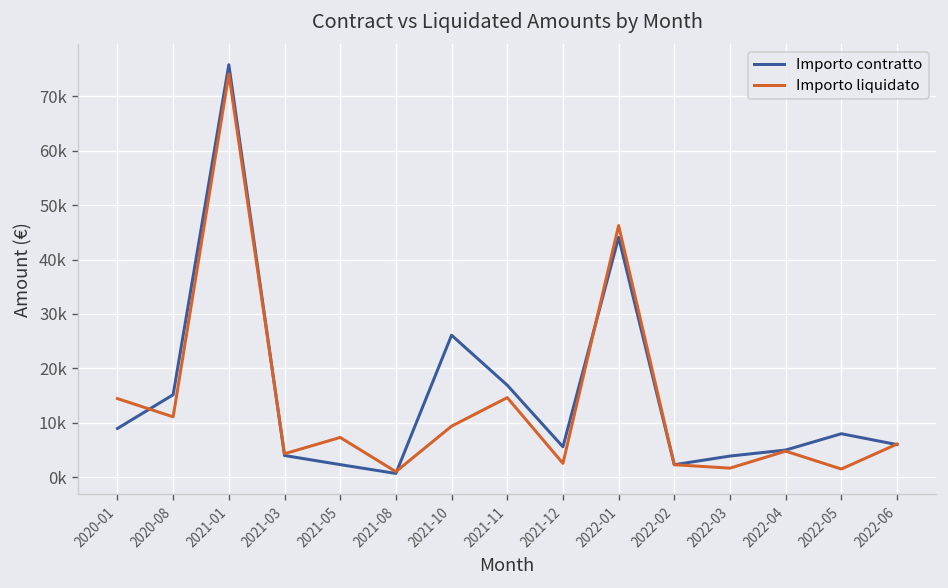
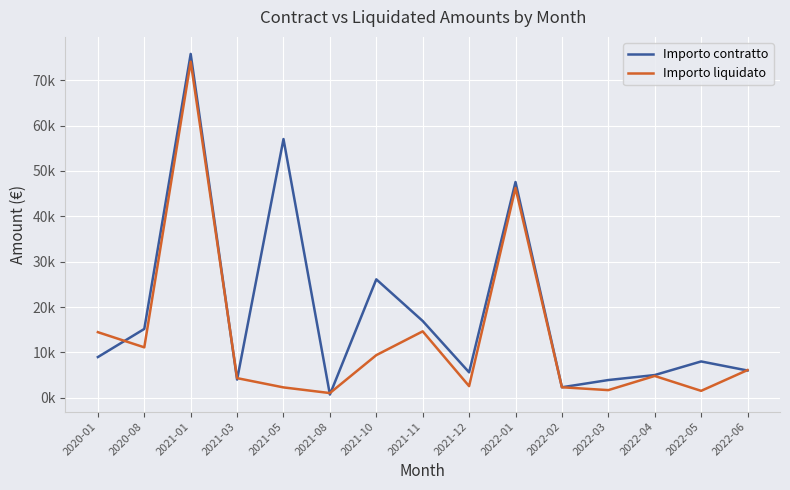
Importo contratto, 2021-05: 2000 -> 57000
Importo liquidato, 2021-05: 7000 -> 2000
Importo contratto, 2022-01: 44000 -> 48000
